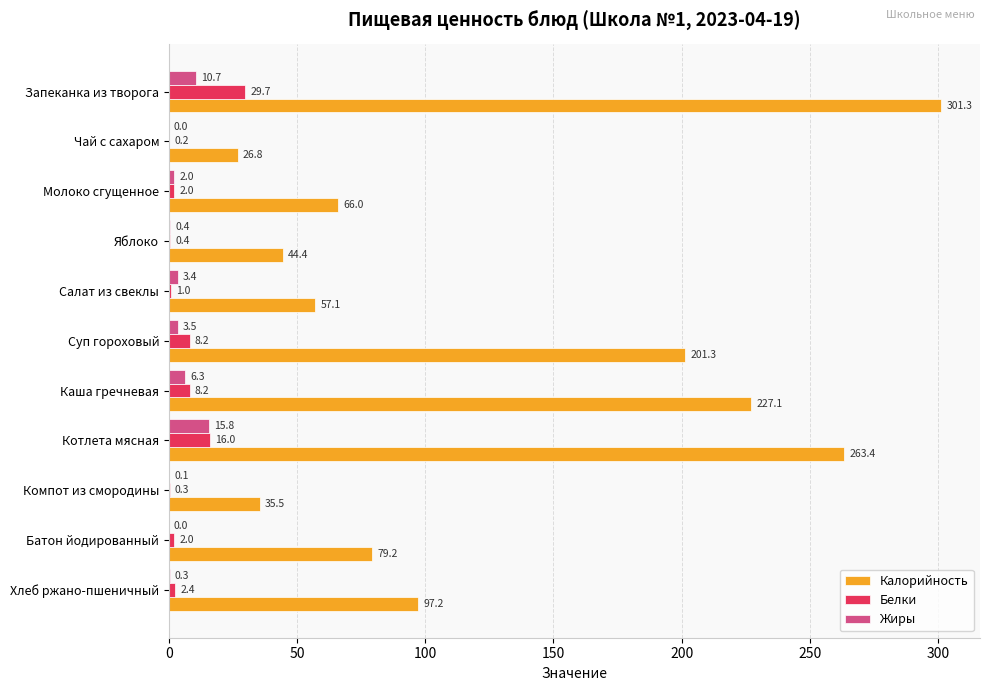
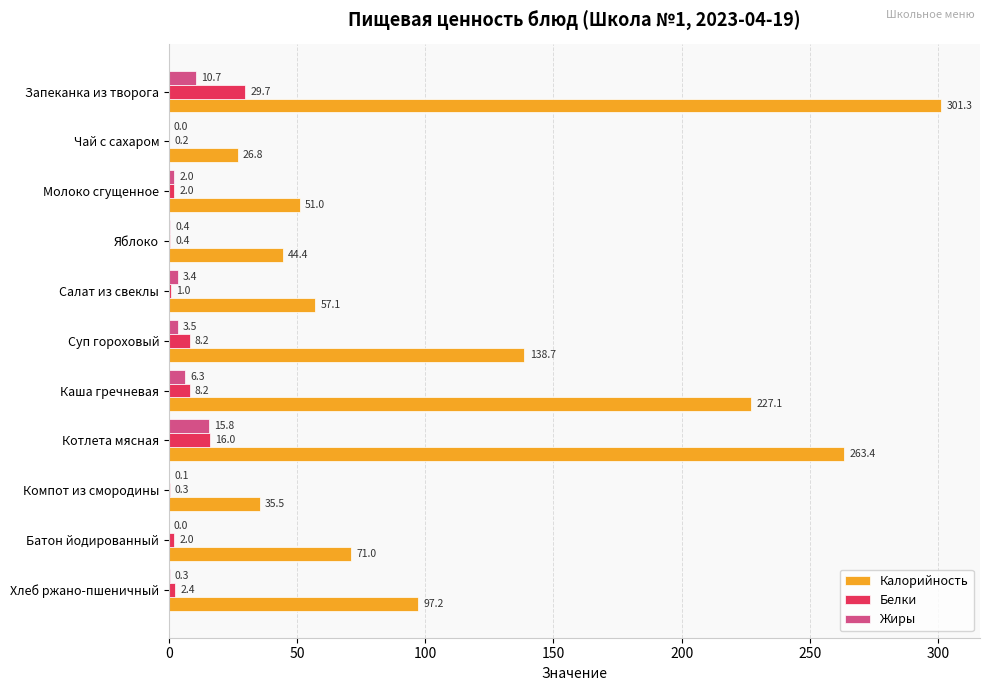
Калорийность, Молоко сгущенное: 66.0 -> 51.0
Калорийность, Суп гороховый: 201.3 -> 138.7
Калорийность, Батон йодированный: 79.2 -> 71.0
